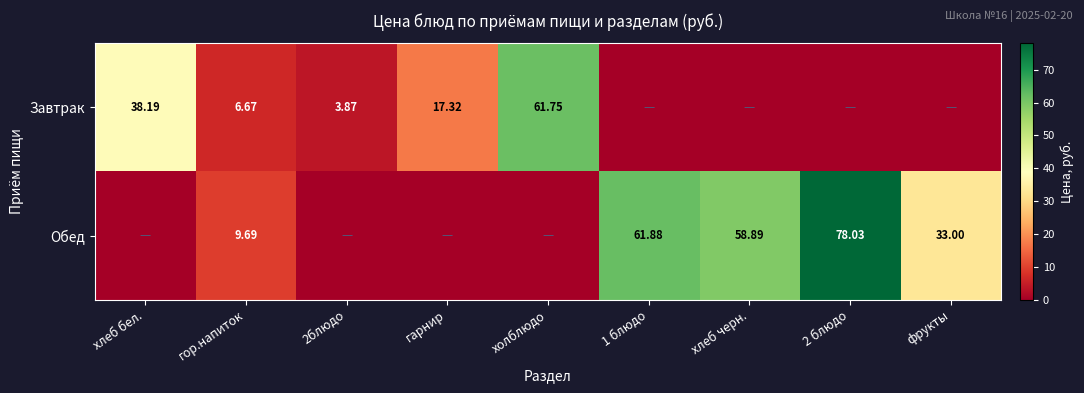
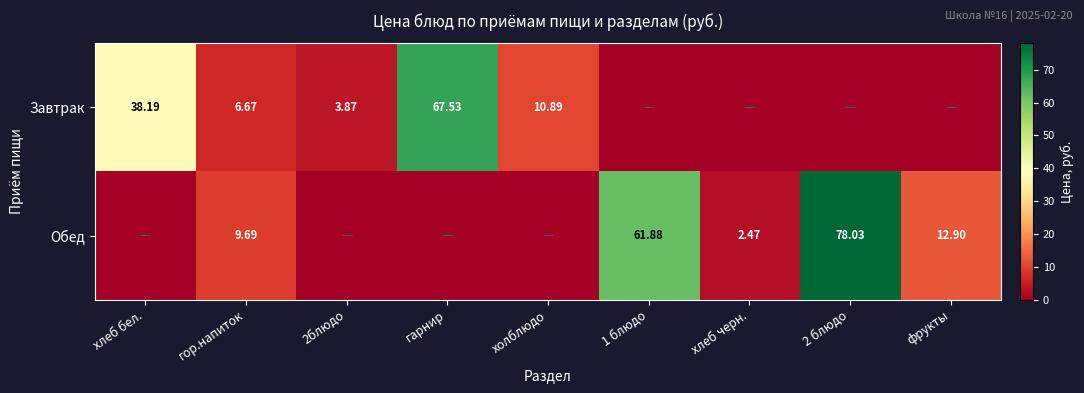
Завтрак, гарнир: 17.32 -> 67.53
Завтрак, холблюдо: 61.75 -> 10.89
Обед, хлеб черн.: 58.89 -> 2.47
Обед, фрукты: 33.00 -> 12.90
